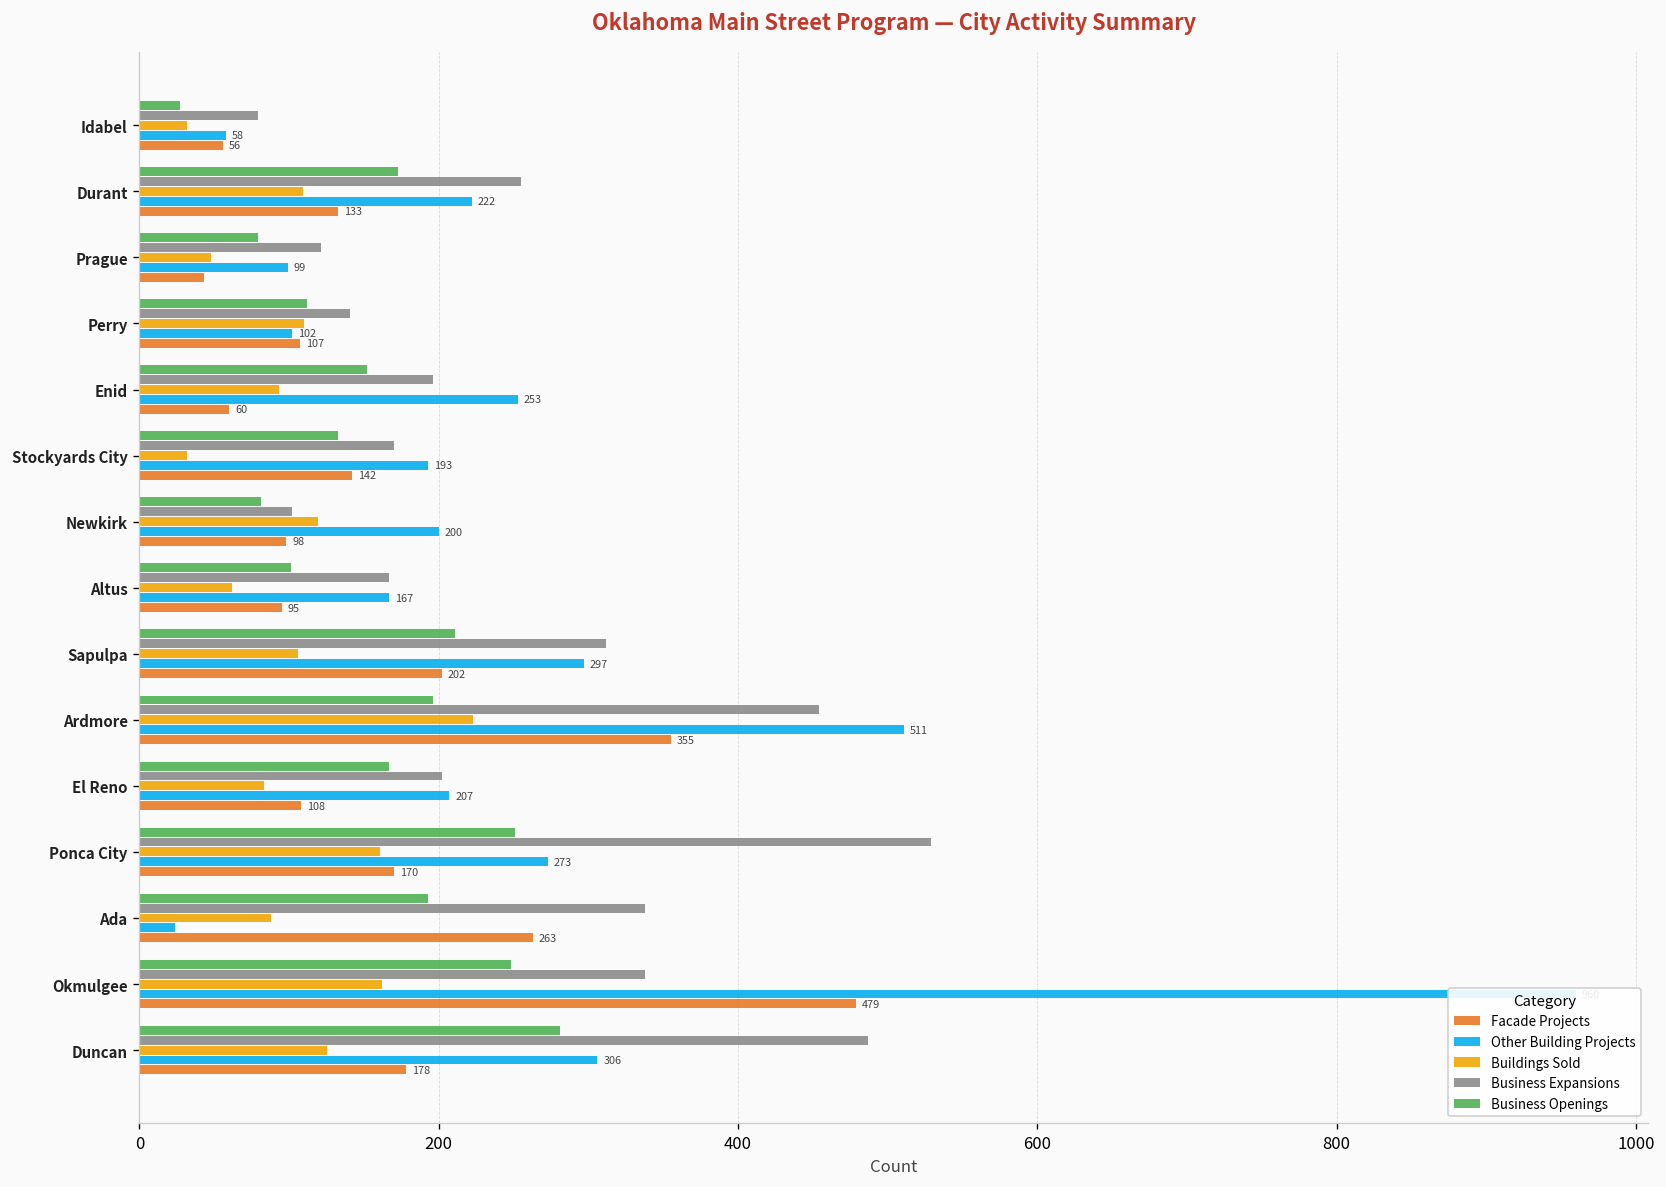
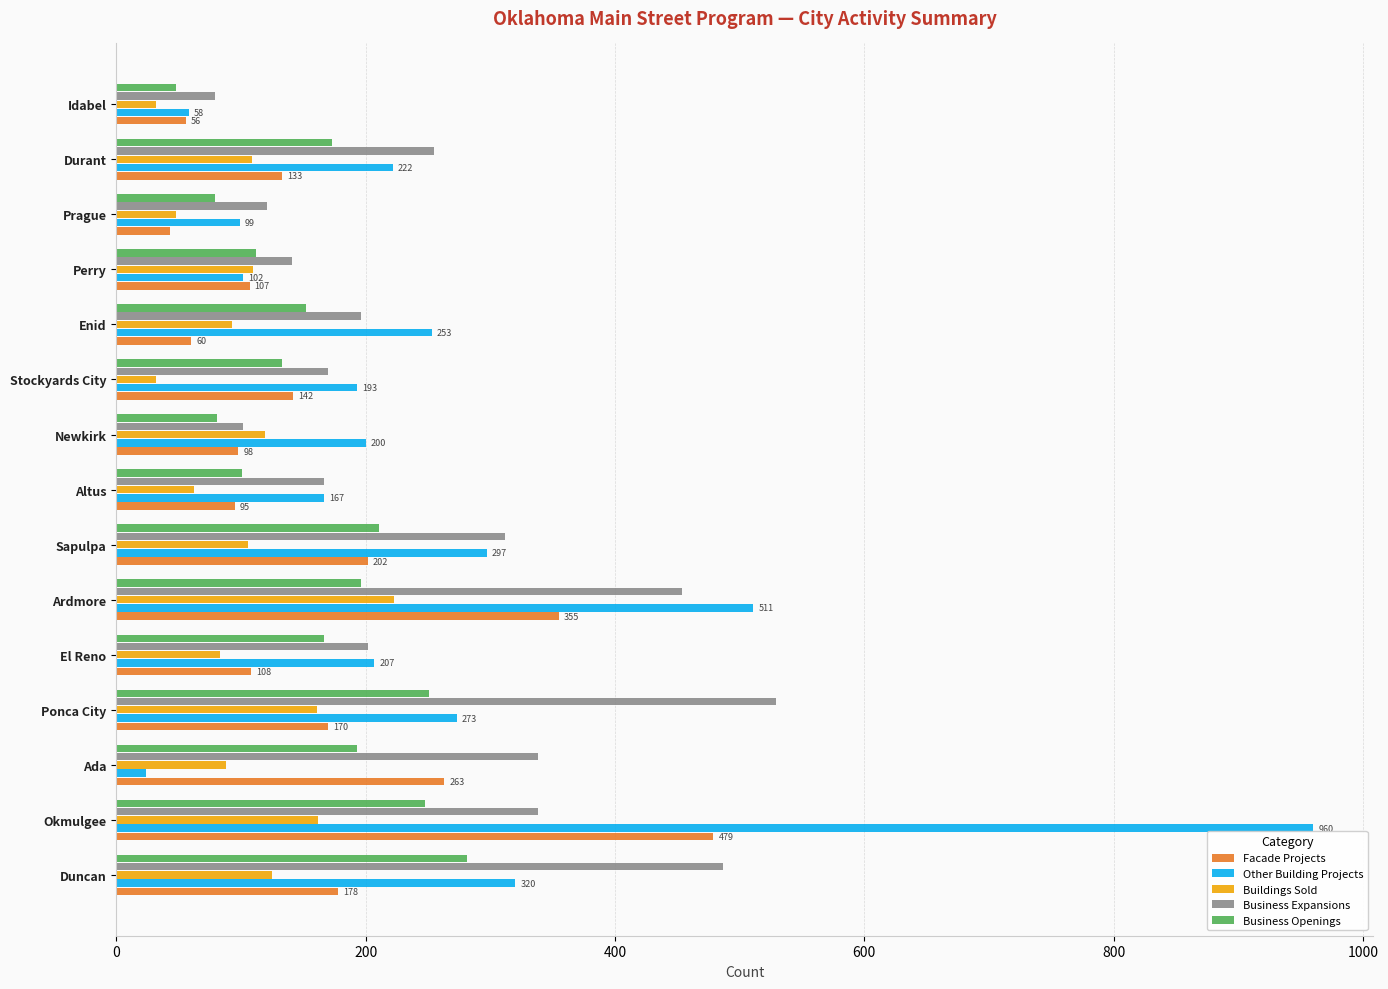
Business Openings, Idabel: 27 -> 48
Other Building Projects, Duncan: 306 -> 320
